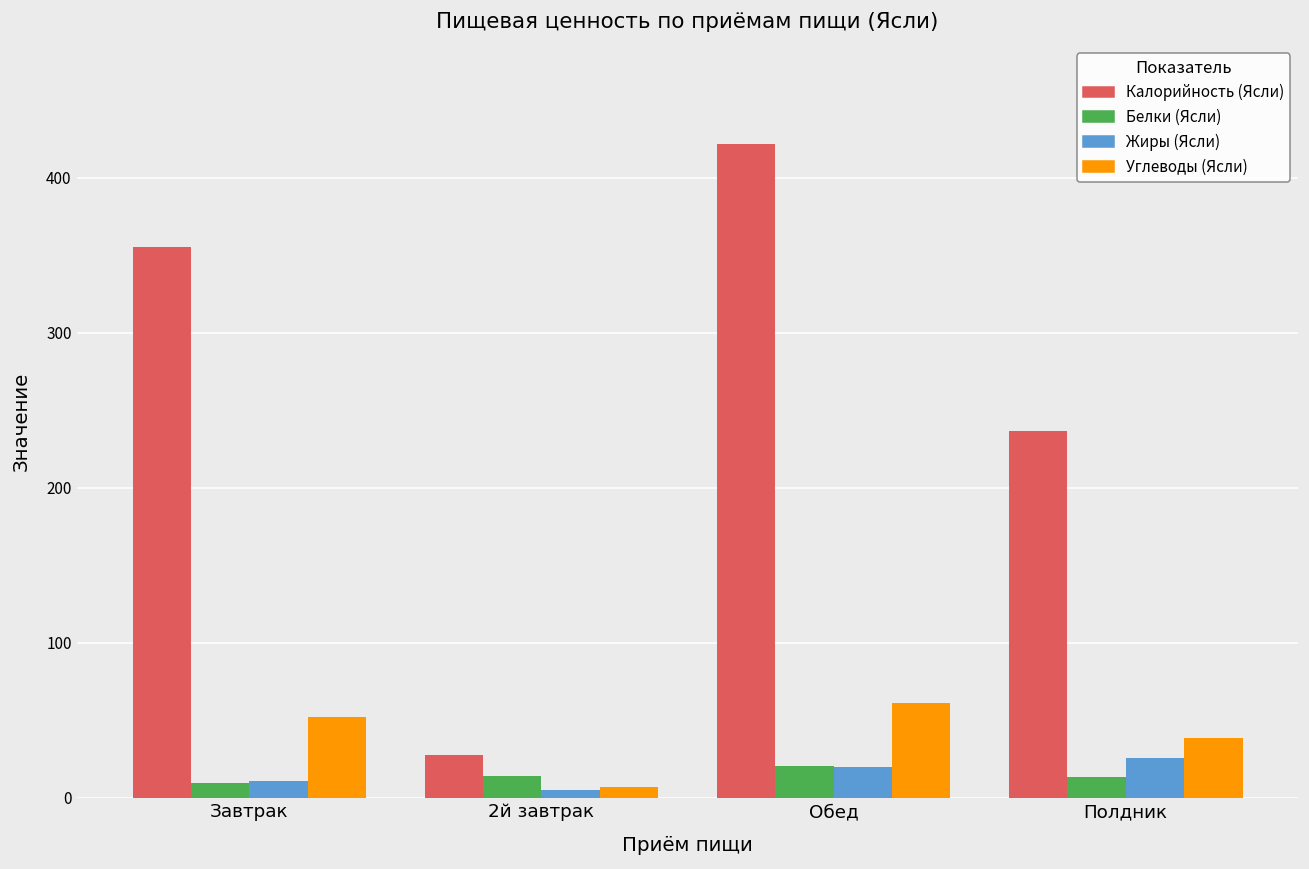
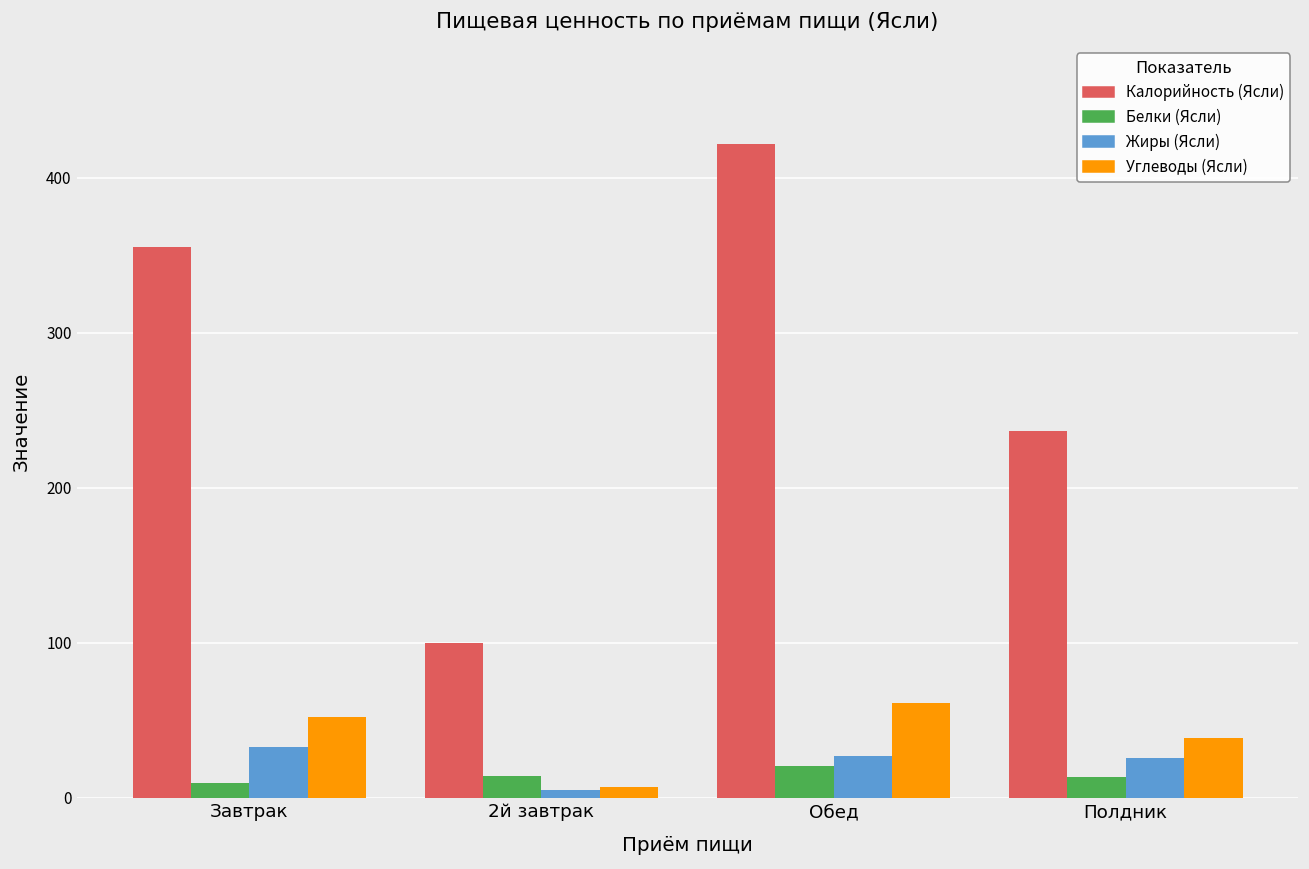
Жиры (Ясли), Завтрак: 11 -> 33
Калорийность (Ясли), 2й завтрак: 27 -> 100
Жиры (Ясли), Обед: 20 -> 27
